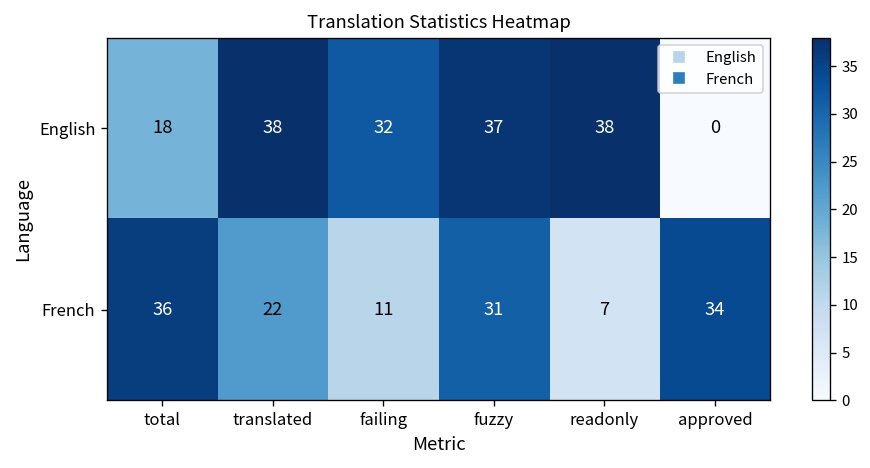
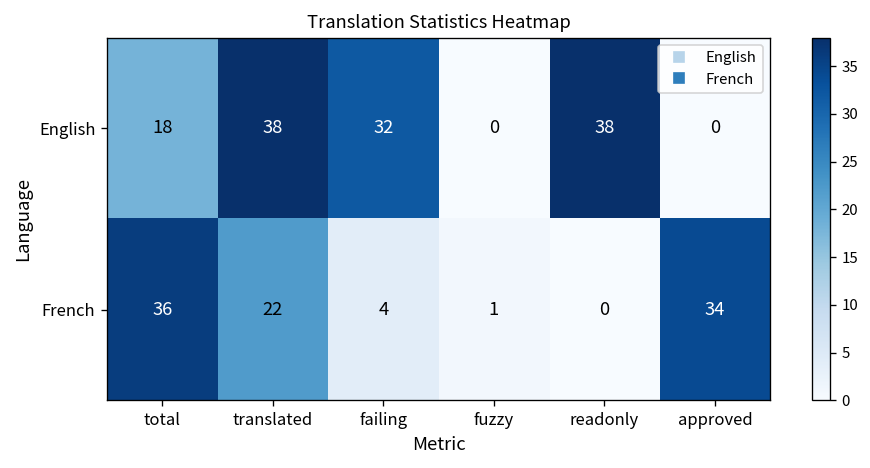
English, fuzzy: 37 -> 0
French, failing: 11 -> 4
French, fuzzy: 31 -> 1
French, readonly: 7 -> 0
